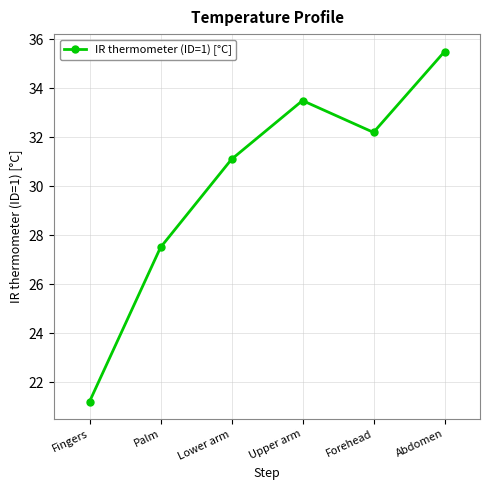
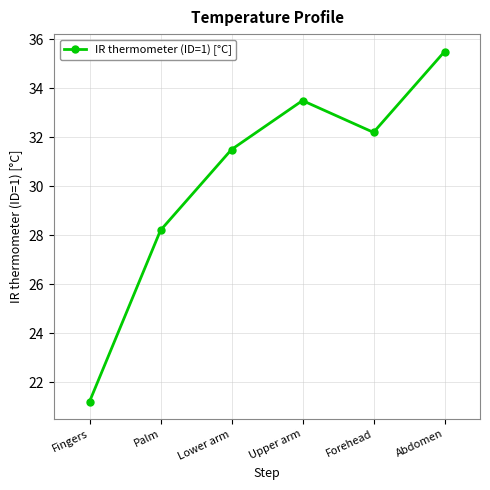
Palm: 27.5 -> 28.2
Lower arm: 31.1 -> 31.5
